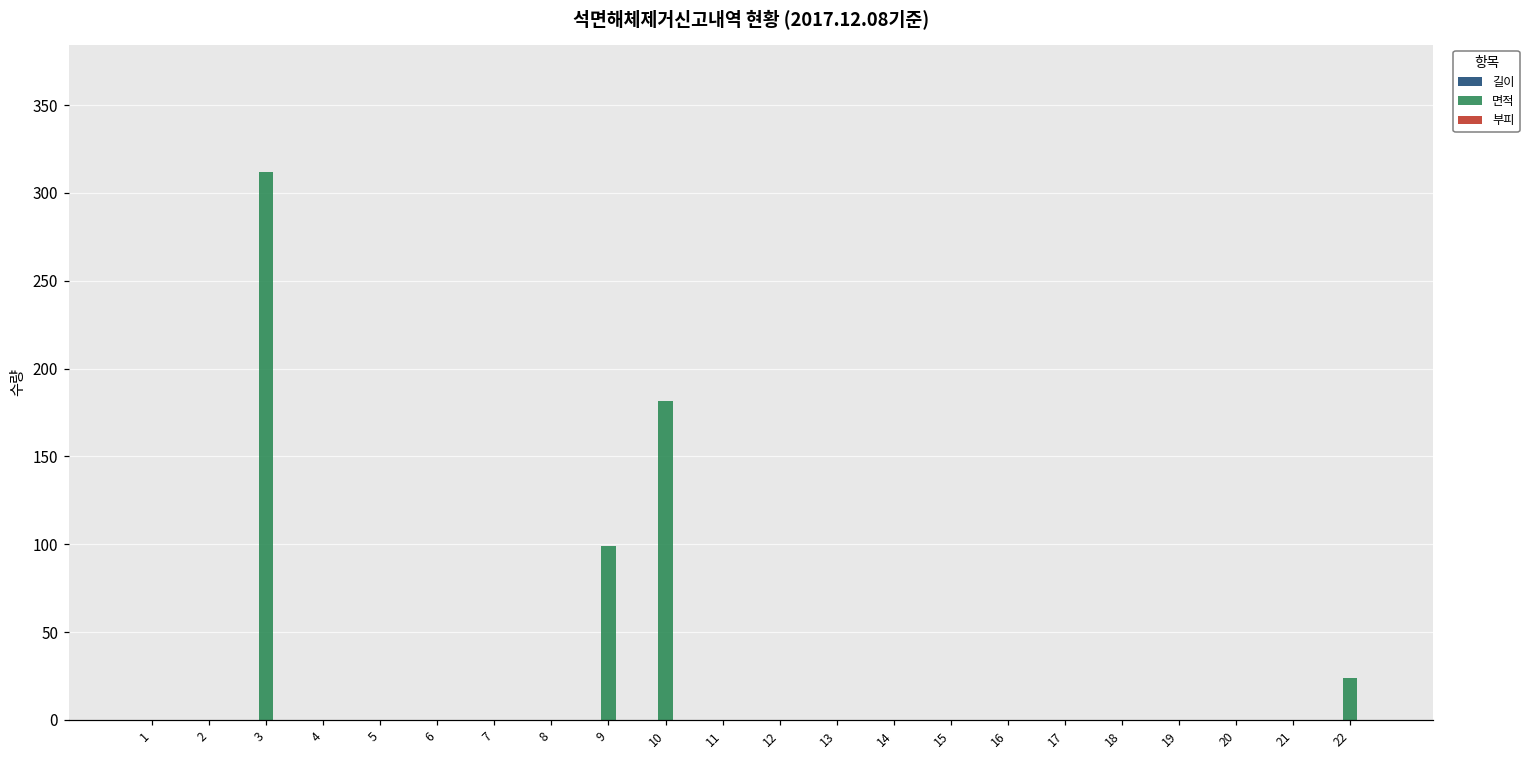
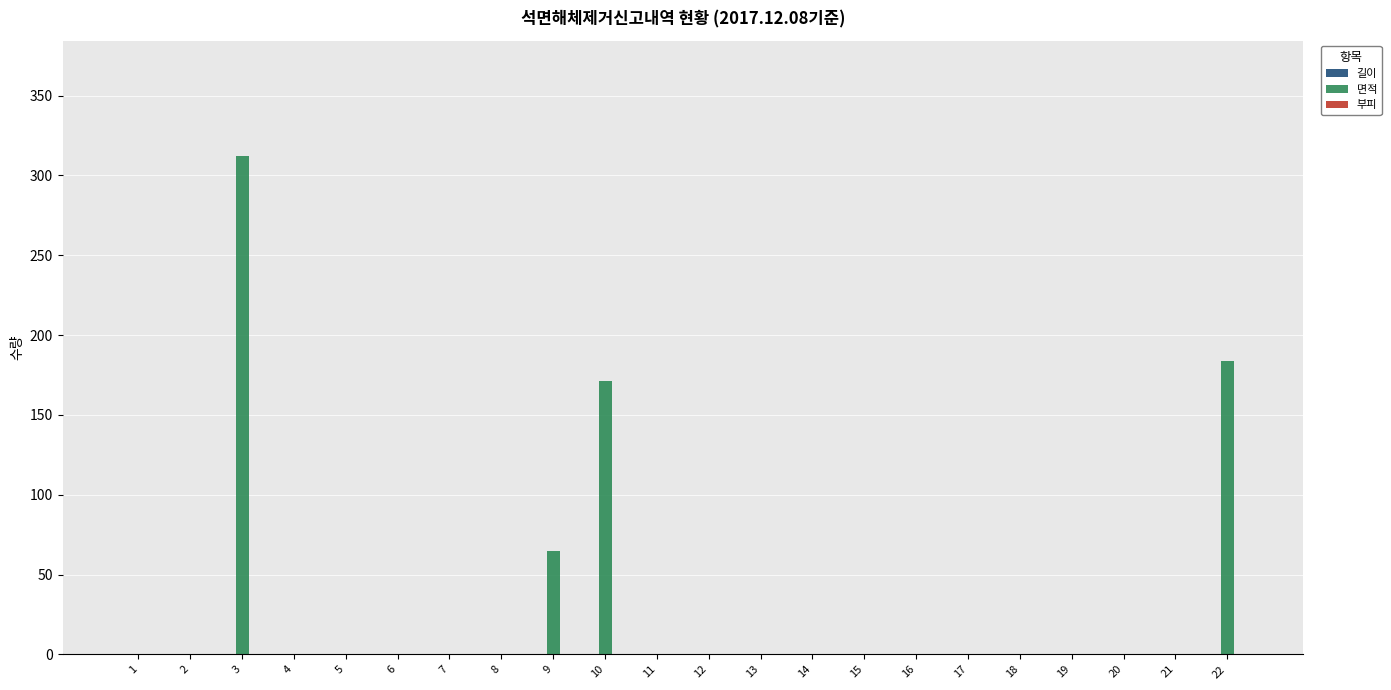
면적, 9: 99 -> 65
면적, 10: 181 -> 172
면적, 22: 24 -> 184
